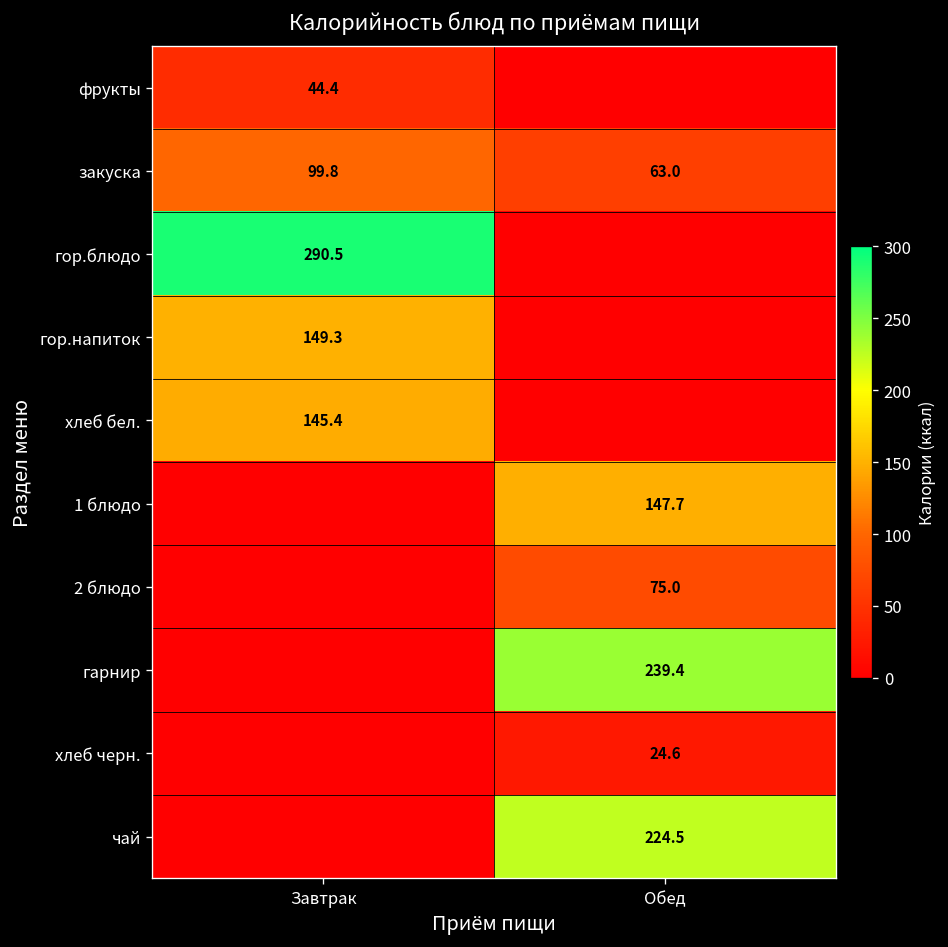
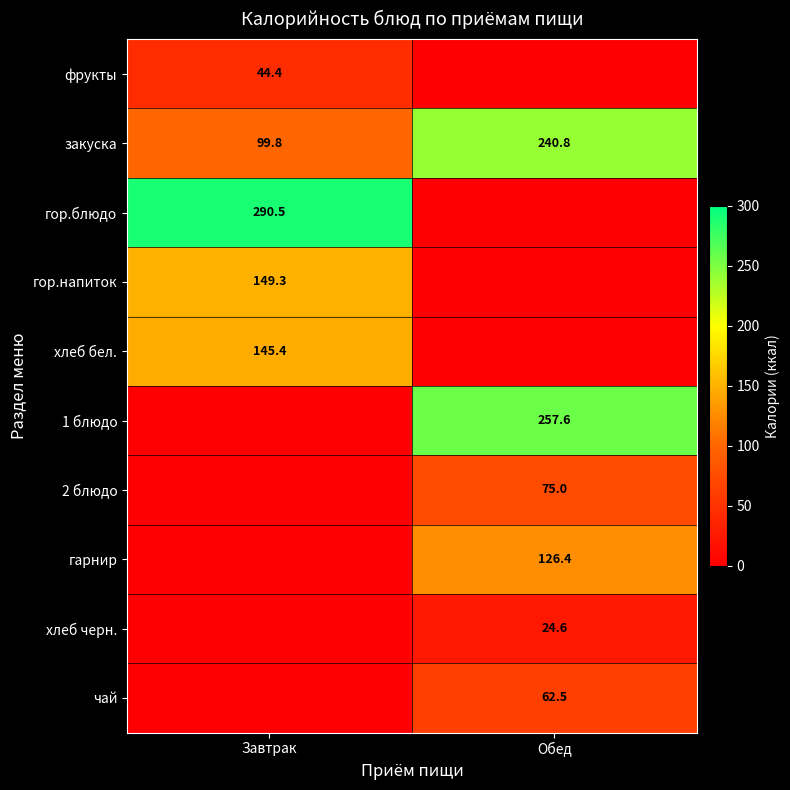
закуска, Обед: 63.0 -> 240.8
1 блюдо, Обед: 147.7 -> 257.6
гарнир, Обед: 239.4 -> 126.4
чай, Обед: 224.5 -> 62.5
